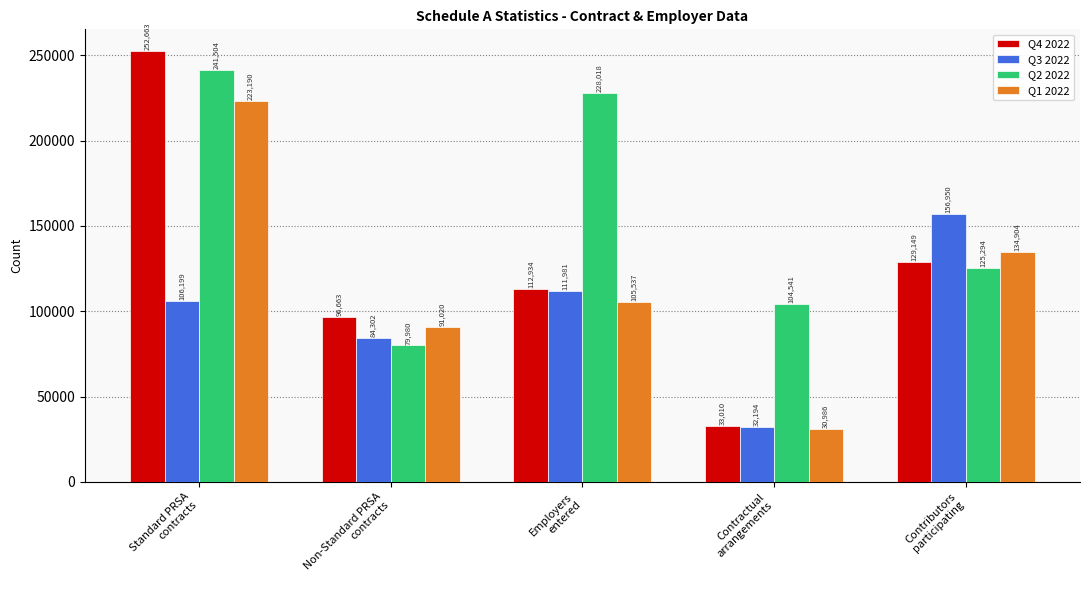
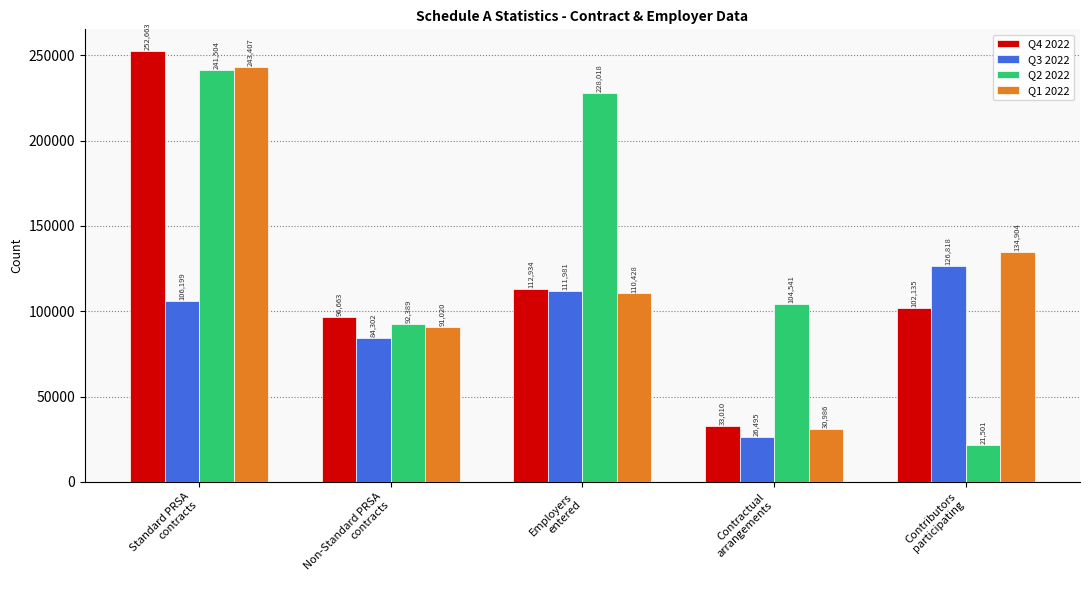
Q1 2022, Standard PRSA contracts: 223,190 -> 243,407
Q2 2022, Non-Standard PRSA contracts: 79,980 -> 92,389
Q1 2022, Employers entered: 105,537 -> 110,428
Q3 2022, Contractual arrangements: 32,194 -> 26,495
Q4 2022, Contributors participating: 129,149 -> 102,135
Q3 2022, Contributors participating: 156,950 -> 126,818
Q2 2022, Contributors participating: 125,294 -> 21,501
